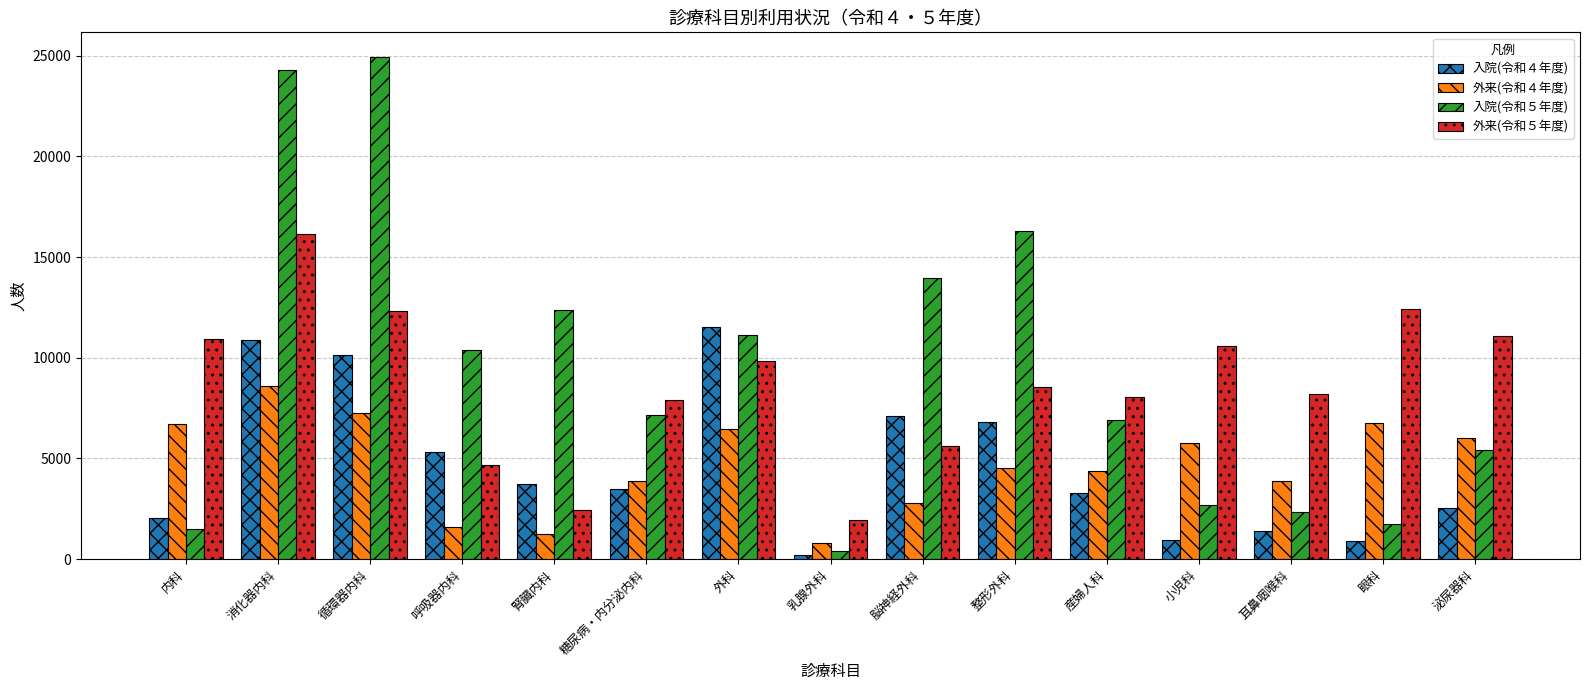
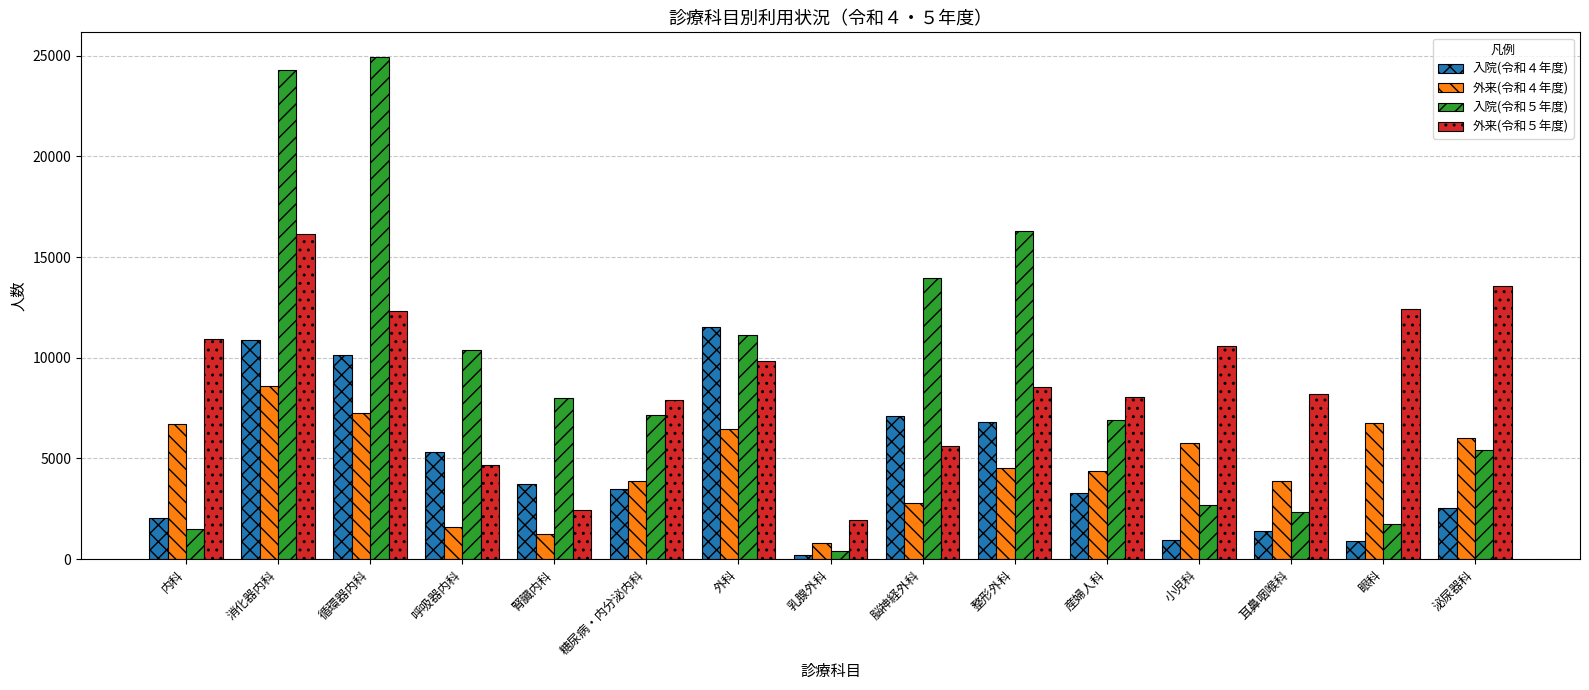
入院(令和５年度), 腎臓内科: 12400 -> 8000
外来(令和５年度), 泌尿器科: 11100 -> 13500
